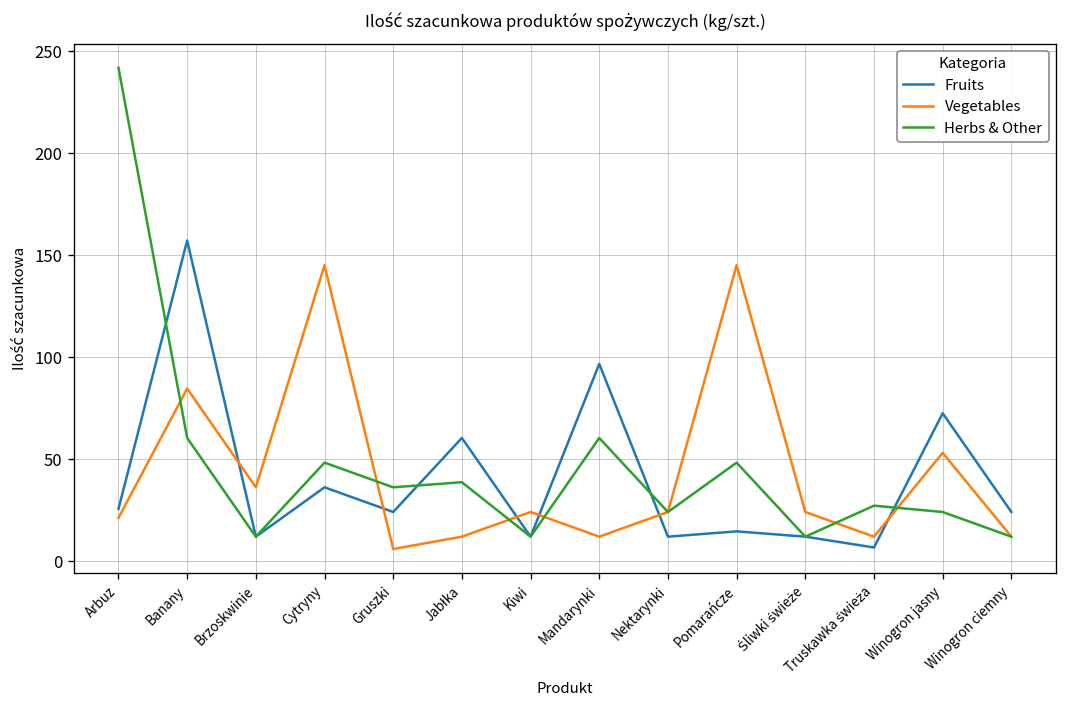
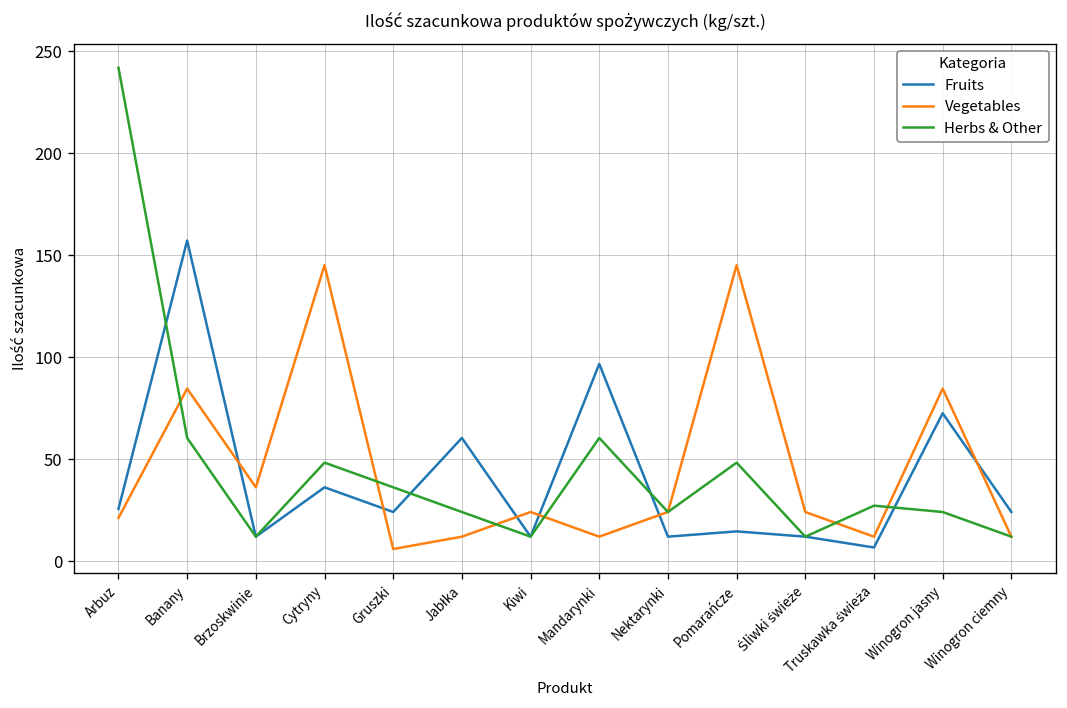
Herbs & Other, Jabłka: 39 -> 24
Vegetables, Winogron jasny: 53 -> 85
